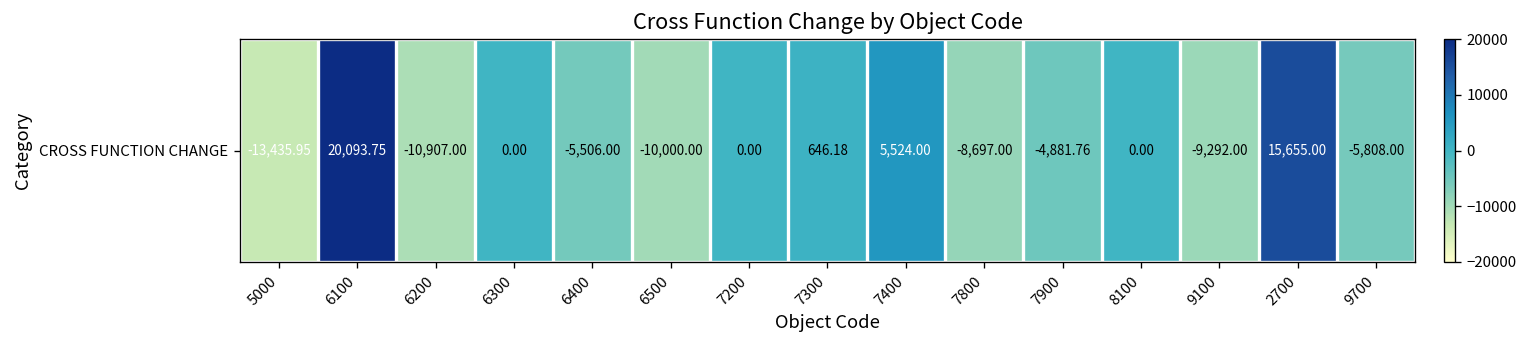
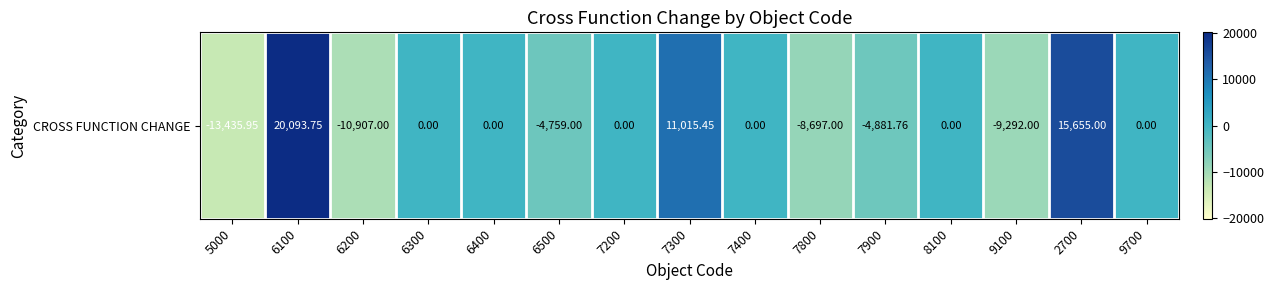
CROSS FUNCTION CHANGE, 6400: -5,506.00 -> 0.00
CROSS FUNCTION CHANGE, 6500: -10,000.00 -> -4,759.00
CROSS FUNCTION CHANGE, 7300: 646.18 -> 11,015.45
CROSS FUNCTION CHANGE, 7400: 5,524.00 -> 0.00
CROSS FUNCTION CHANGE, 9700: -5,808.00 -> 0.00
